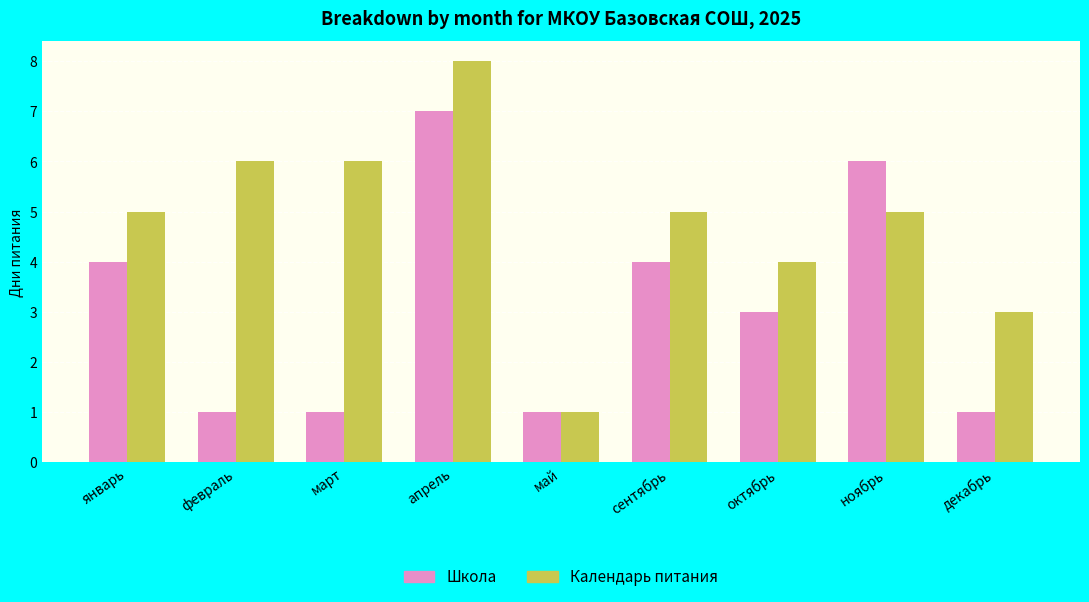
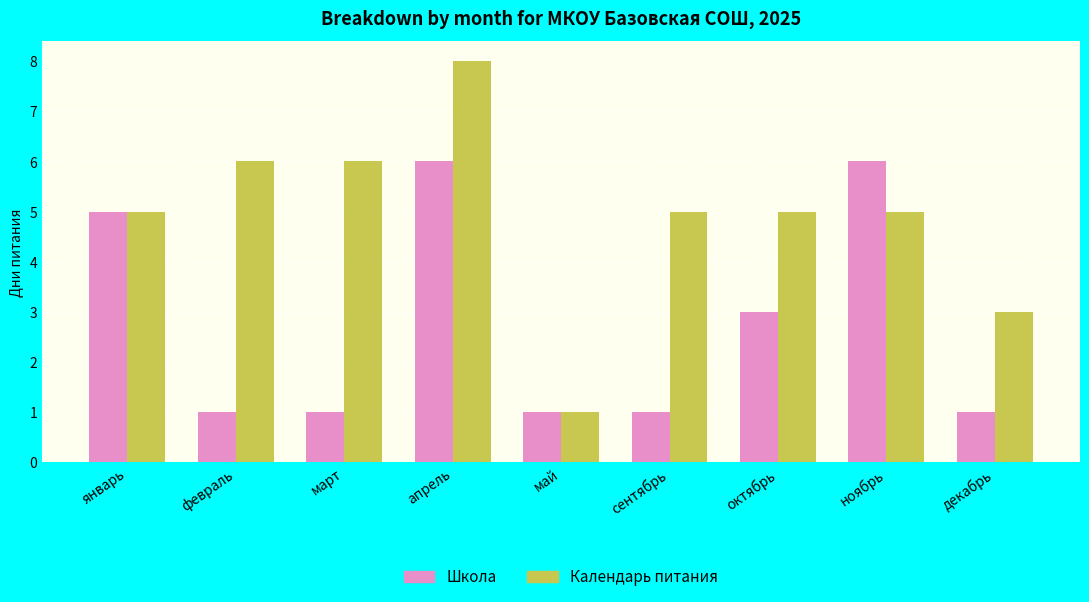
Школа, январь: 4 -> 5
Школа, апрель: 7 -> 6
Школа, сентябрь: 4 -> 1
Календарь питания, октябрь: 4 -> 5
